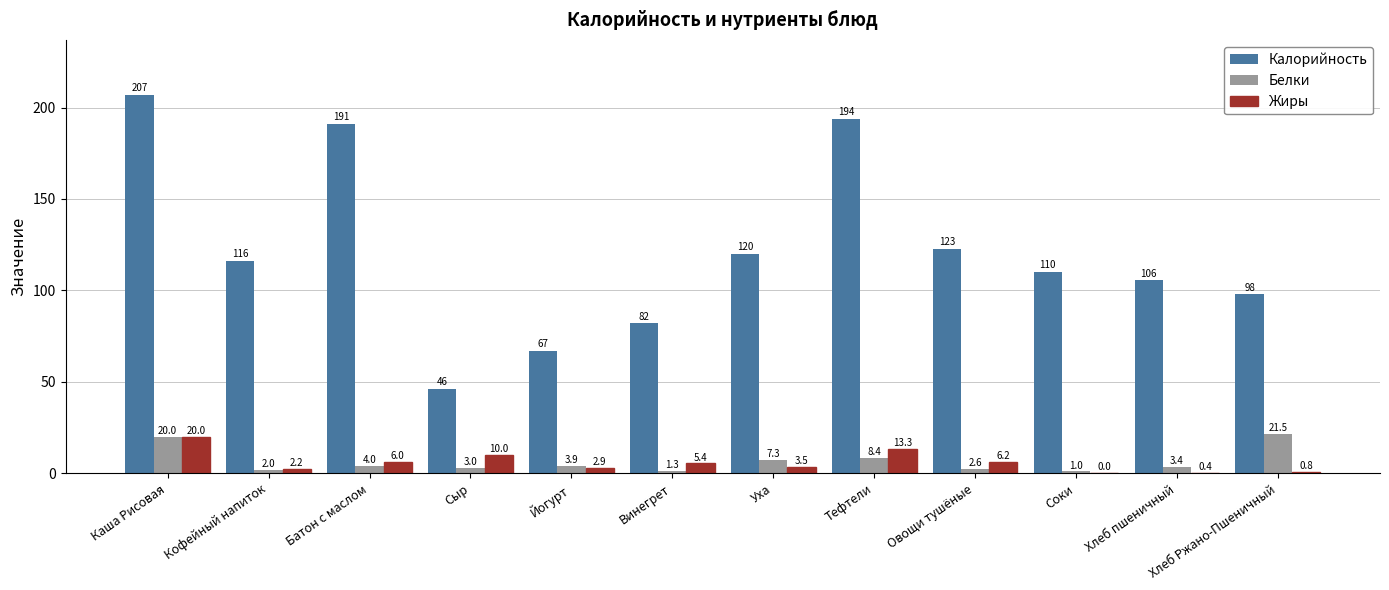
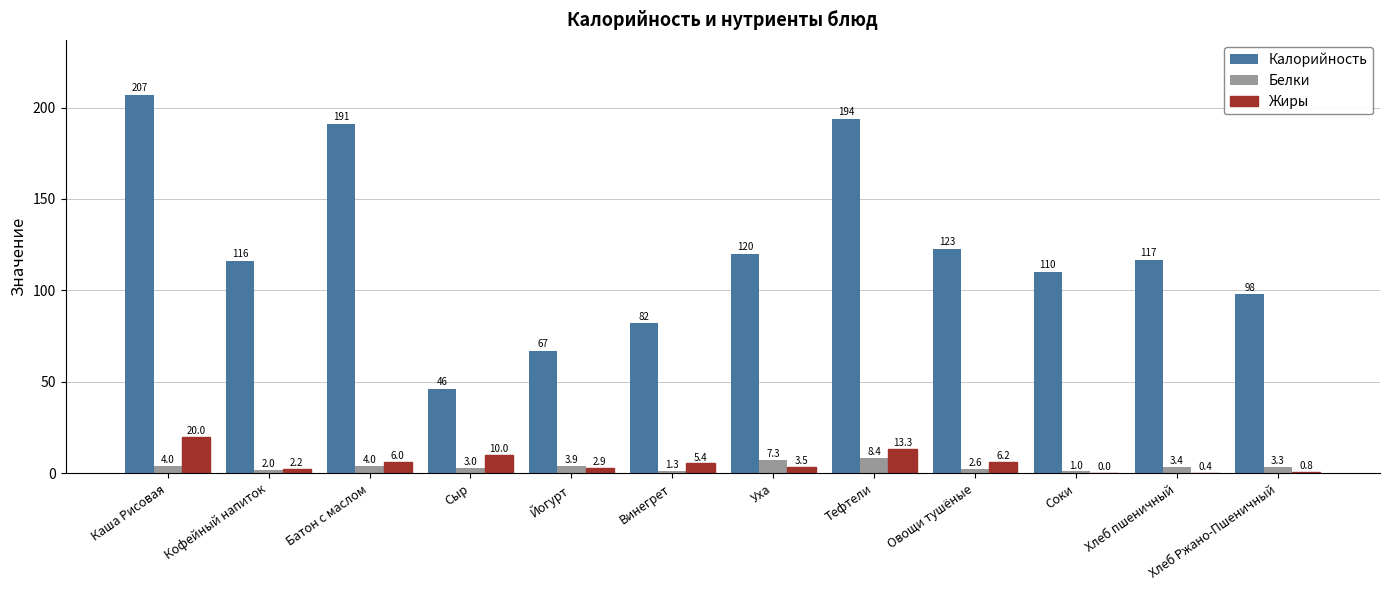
Белки, Каша Рисовая: 20.0 -> 4.0
Калорийность, Хлеб пшеничный: 106 -> 117
Белки, Хлеб Ржано-Пшеничный: 21.5 -> 3.3
